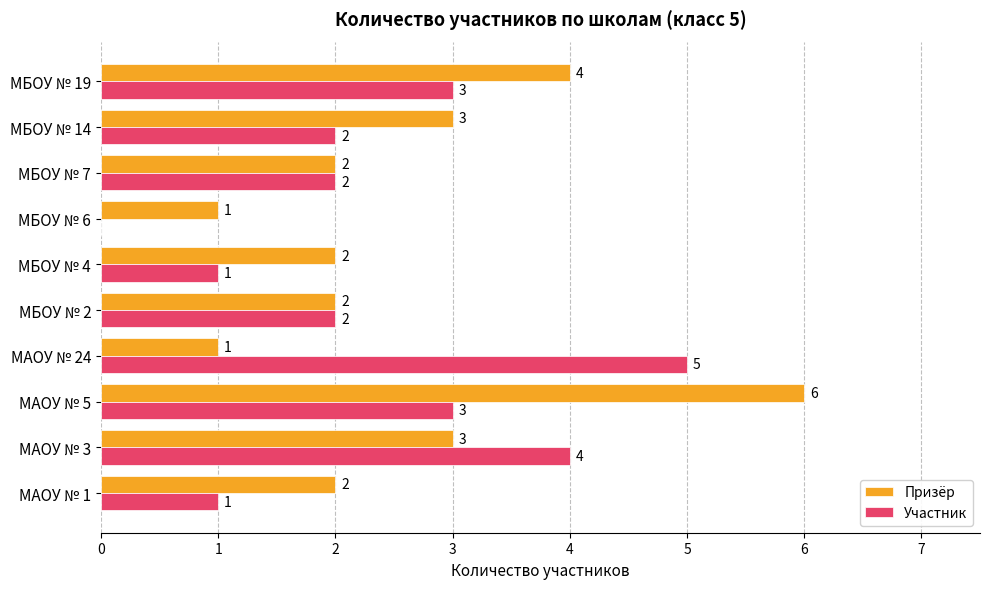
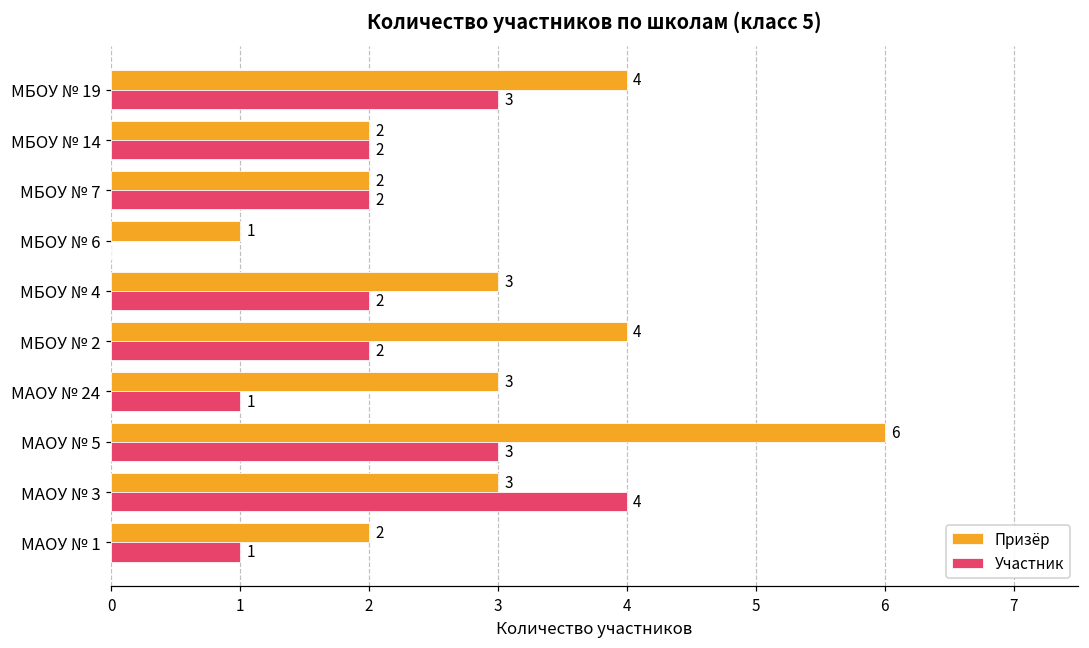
Призёр, МБОУ № 14: 3 -> 2
Призёр, МБОУ № 4: 2 -> 3
Участник, МБОУ № 4: 1 -> 2
Призёр, МБОУ № 2: 2 -> 4
Призёр, МАОУ № 24: 1 -> 3
Участник, МАОУ № 24: 5 -> 1
